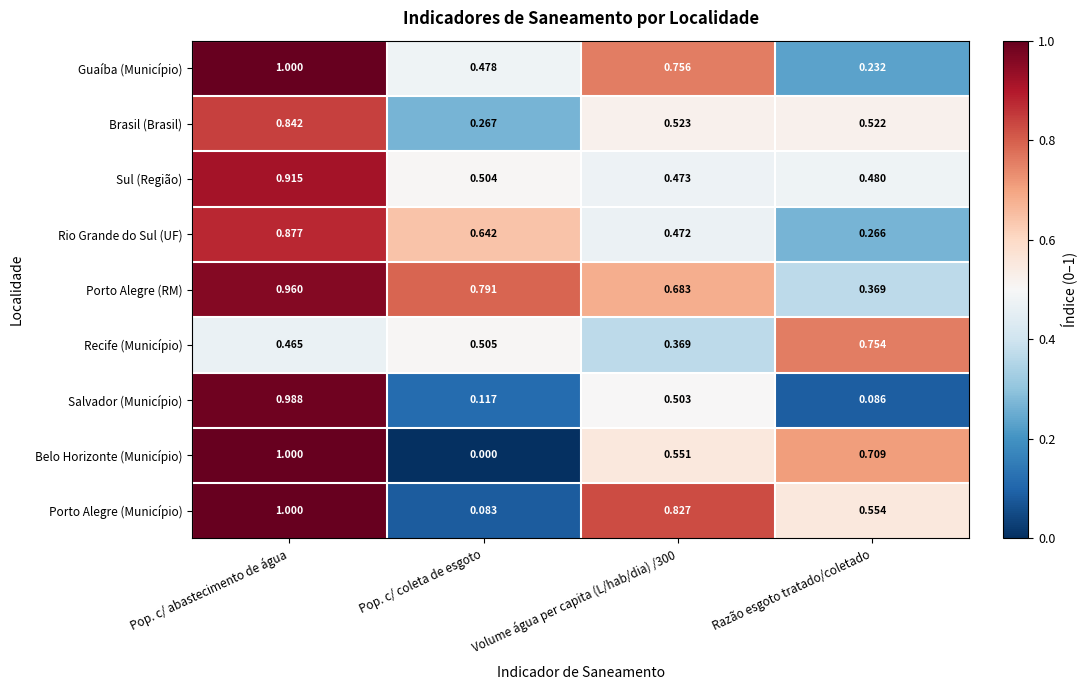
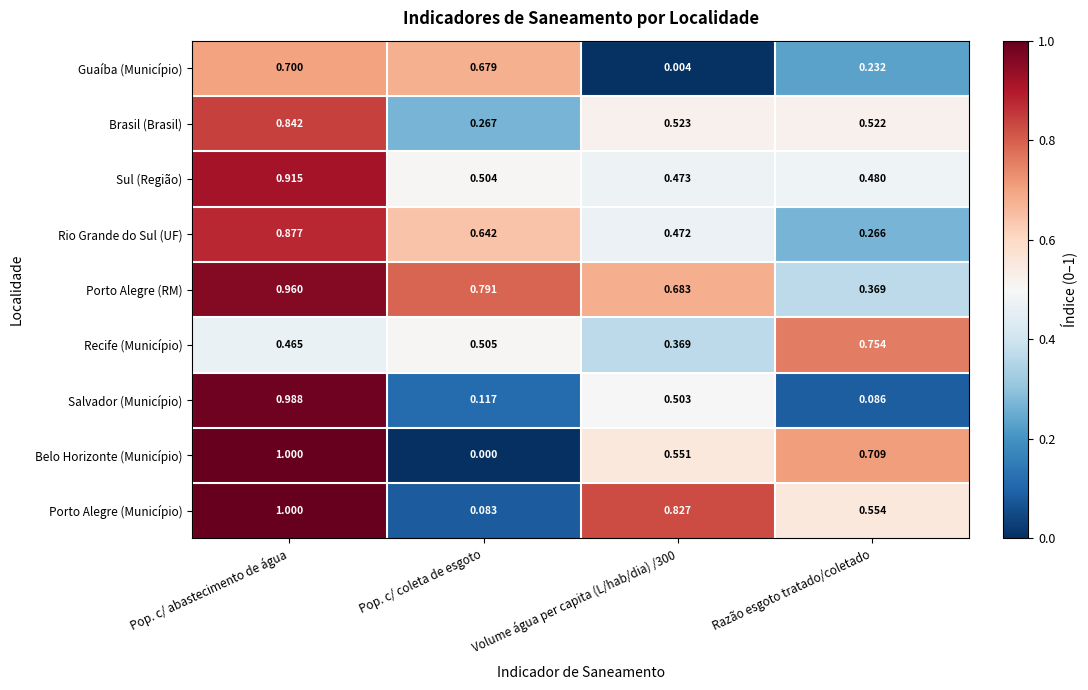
Guaíba (Município), Pop. c/ abastecimento de água: 1.000 -> 0.700
Guaíba (Município), Pop. c/ coleta de esgoto: 0.478 -> 0.679
Guaíba (Município), Volume água per capita (L/hab/dia) /300: 0.756 -> 0.004
